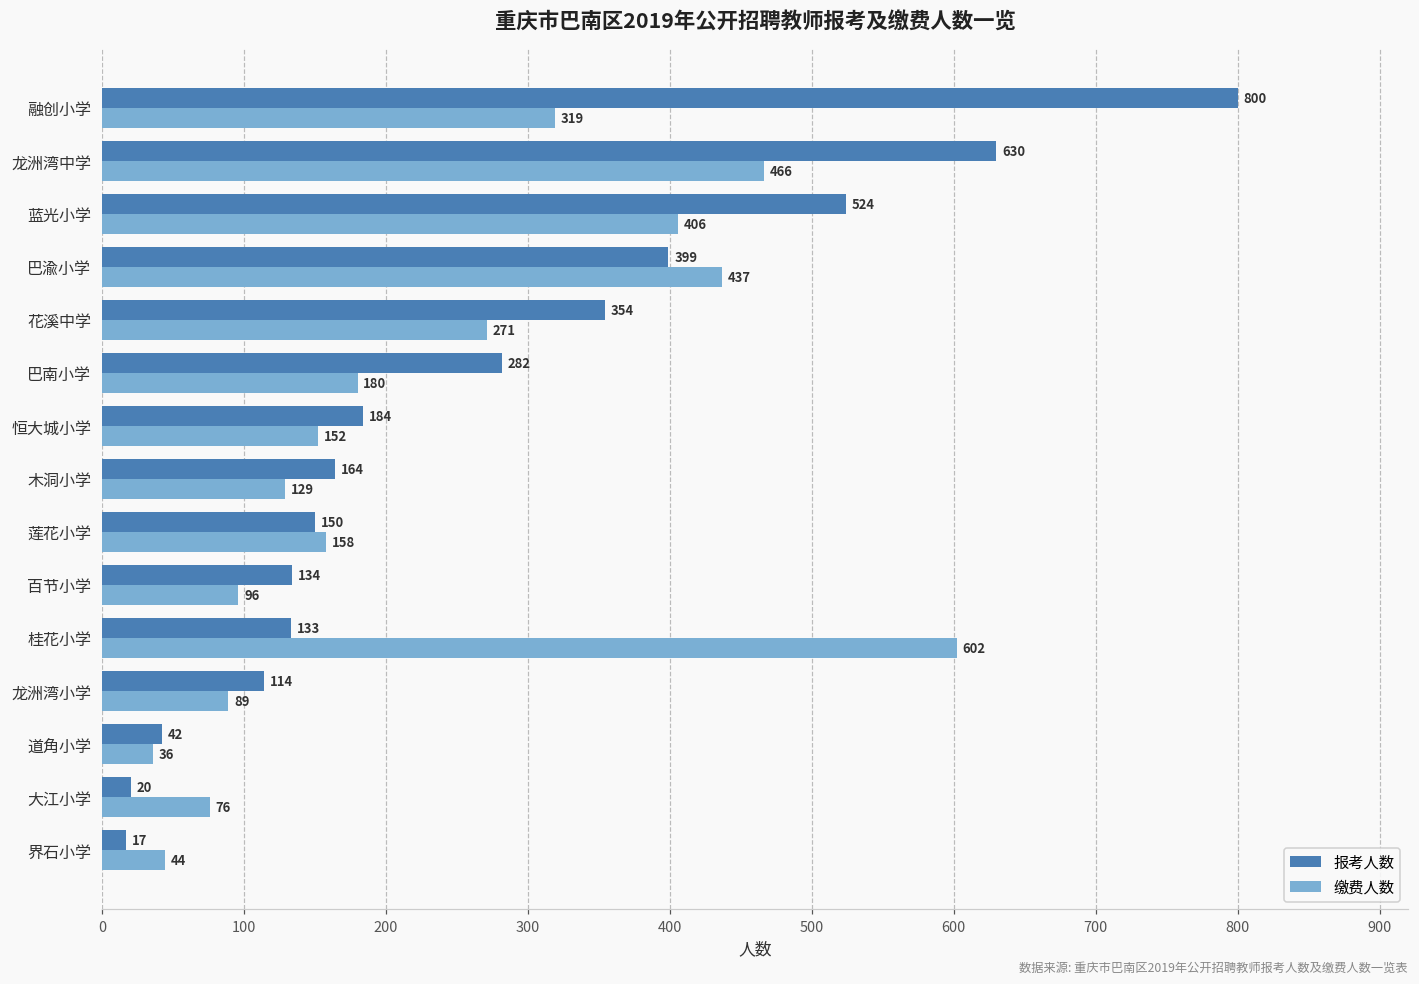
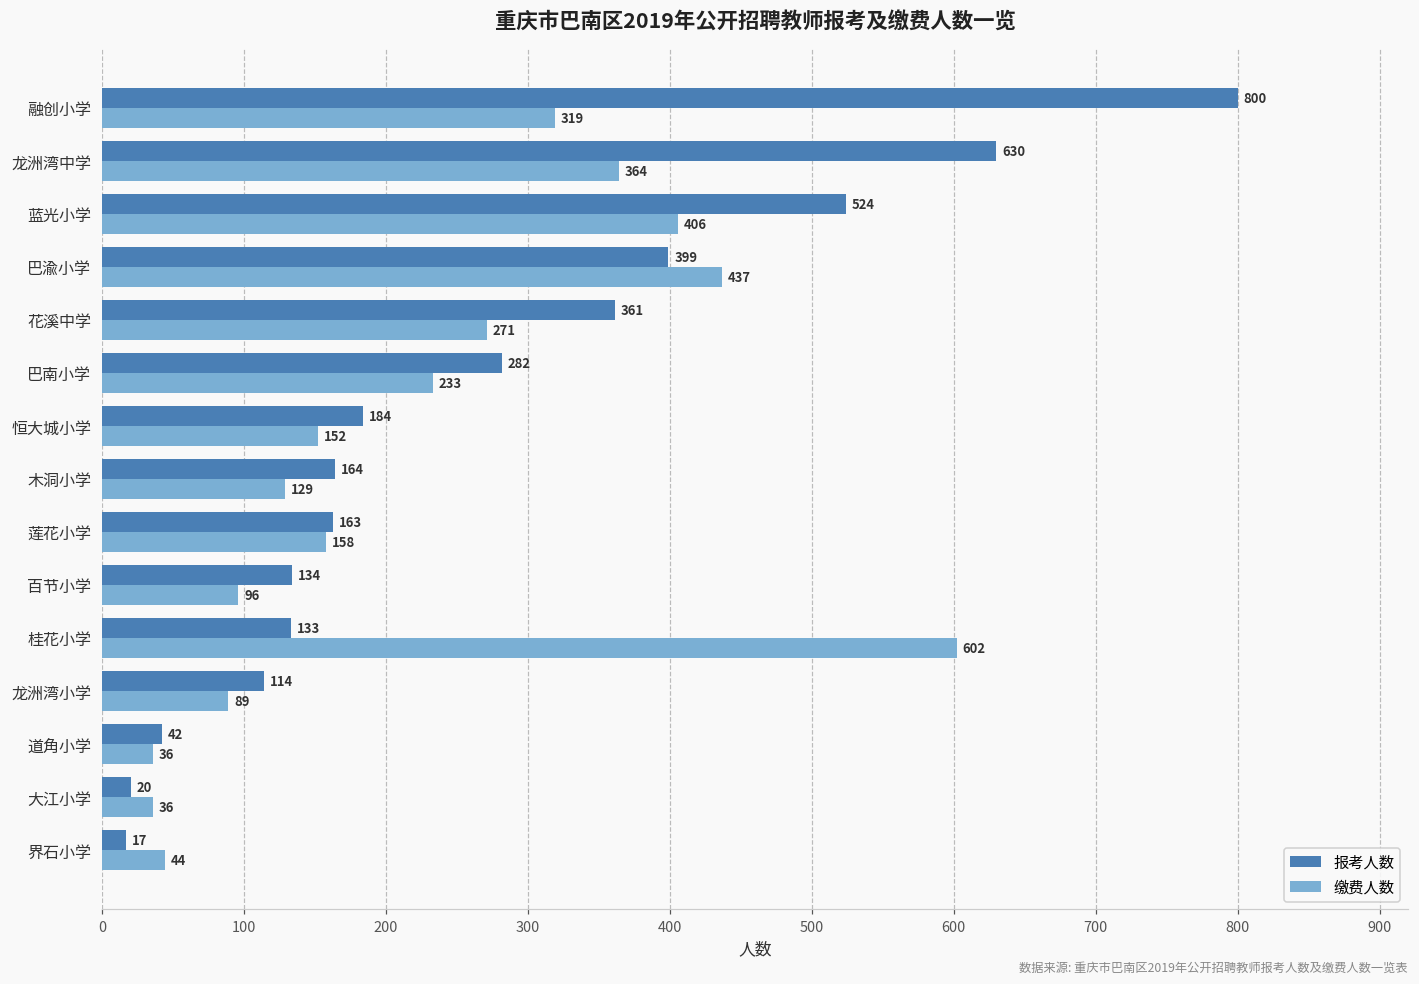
缴费人数, 龙洲湾中学: 466 -> 364
报考人数, 花溪中学: 354 -> 361
缴费人数, 巴南小学: 180 -> 233
报考人数, 莲花小学: 150 -> 163
缴费人数, 大江小学: 76 -> 36
